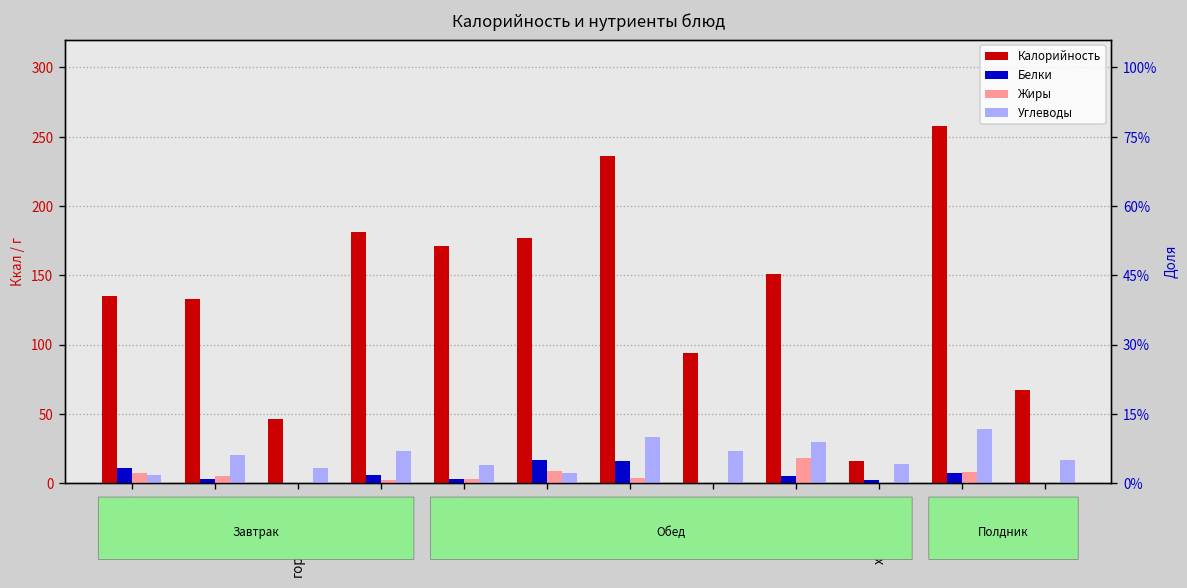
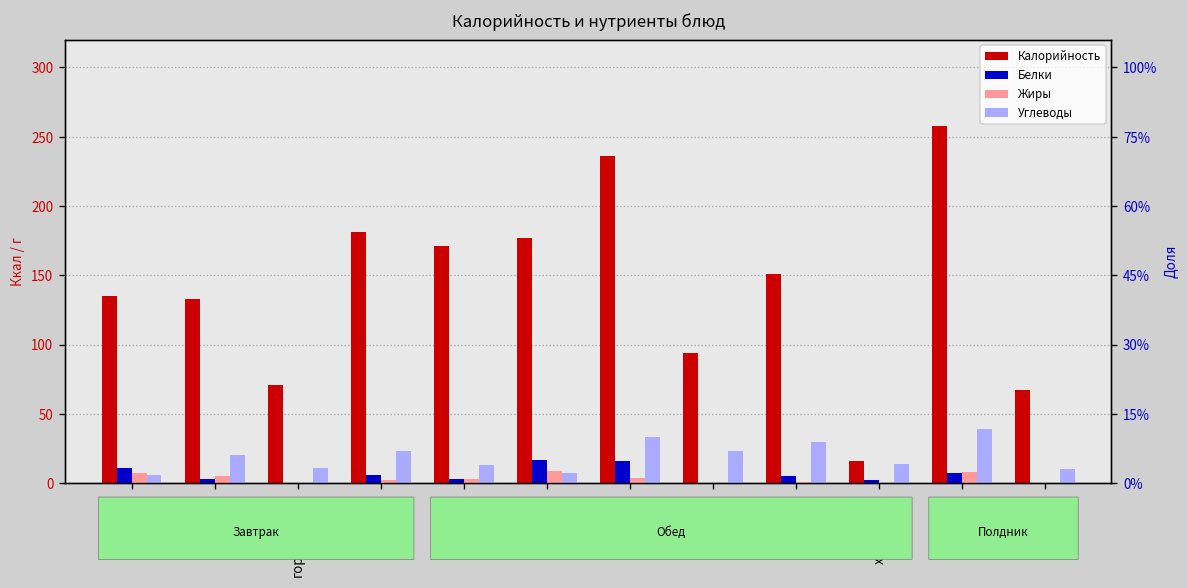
Калорийность, гор.напиток: 46 -> 71
Жиры, хлеб бел.: 18 -> 1
Углеводы, напиток: 17 -> 10
